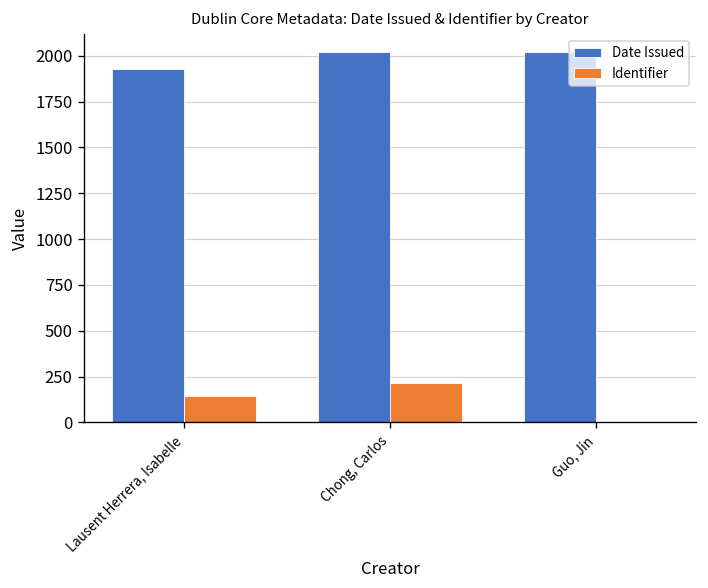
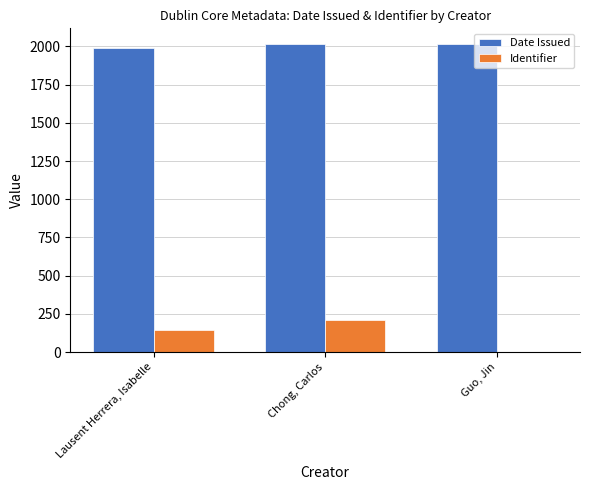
Date Issued, Lausent Herrera, Isabelle: 1930 -> 1990
